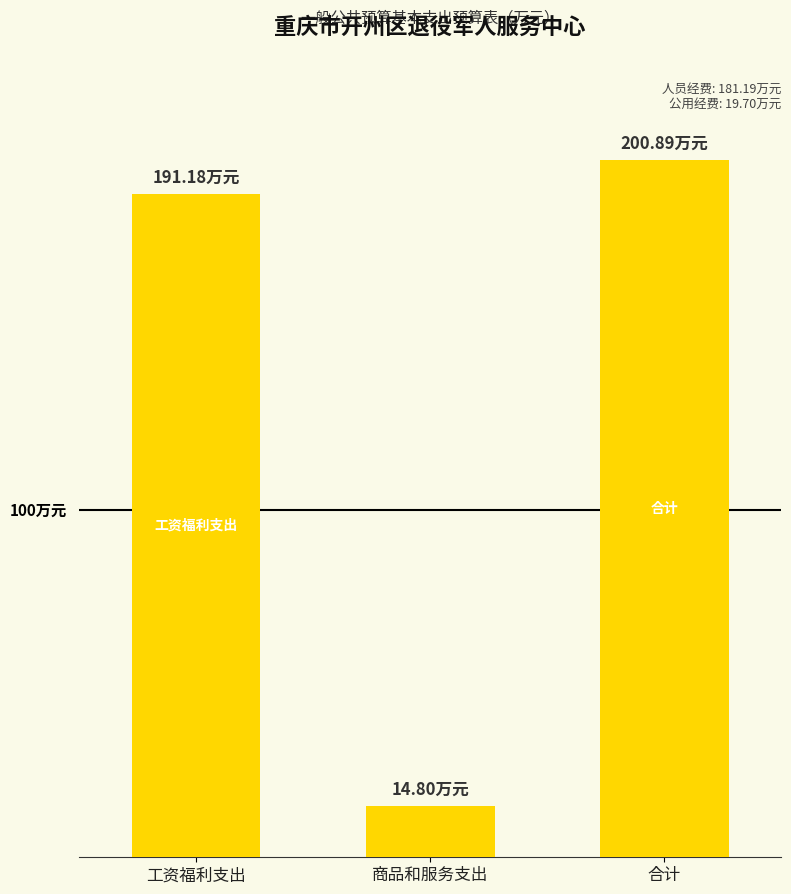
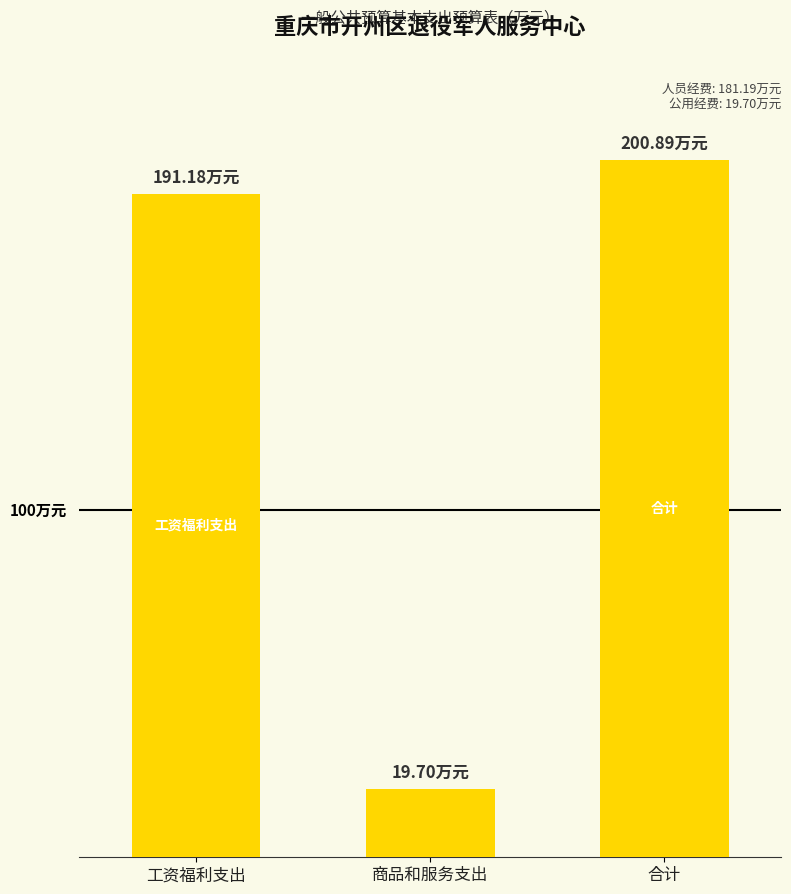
商品和服务支出: 14.80 -> 19.70
